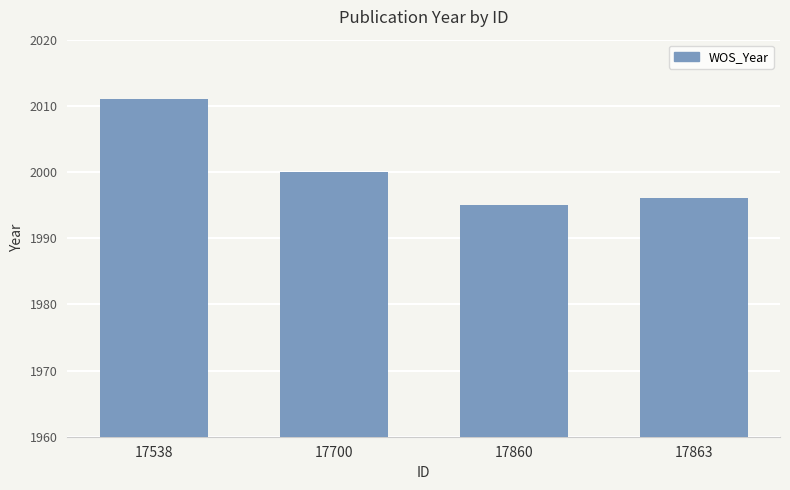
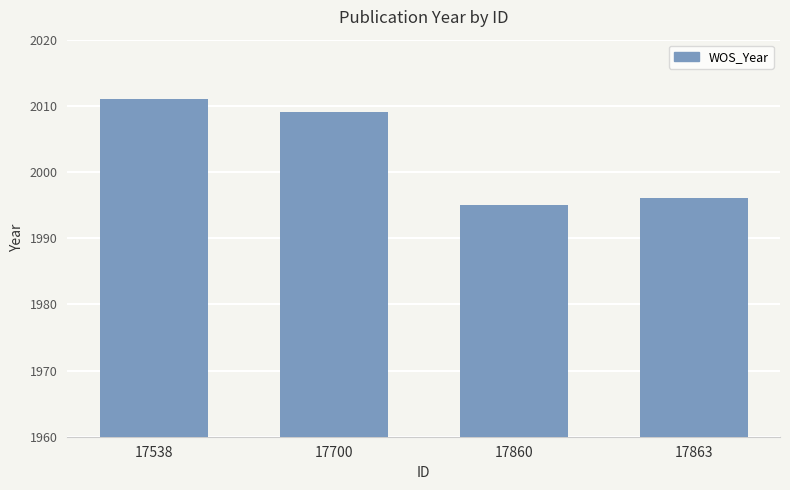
17700: 2000 -> 2009
